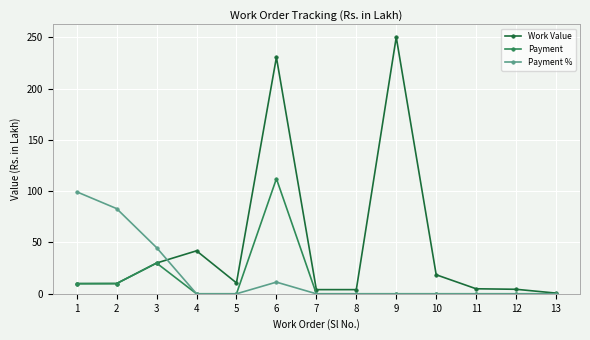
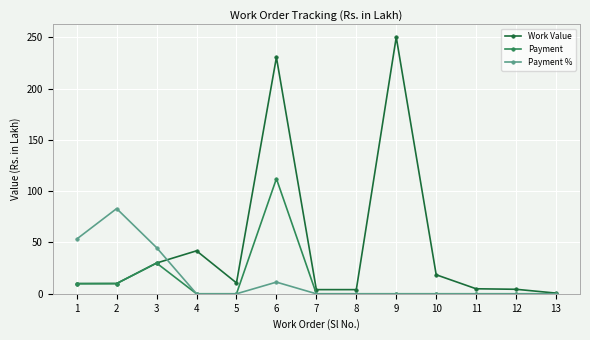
Payment %, 1: 99 -> 53
